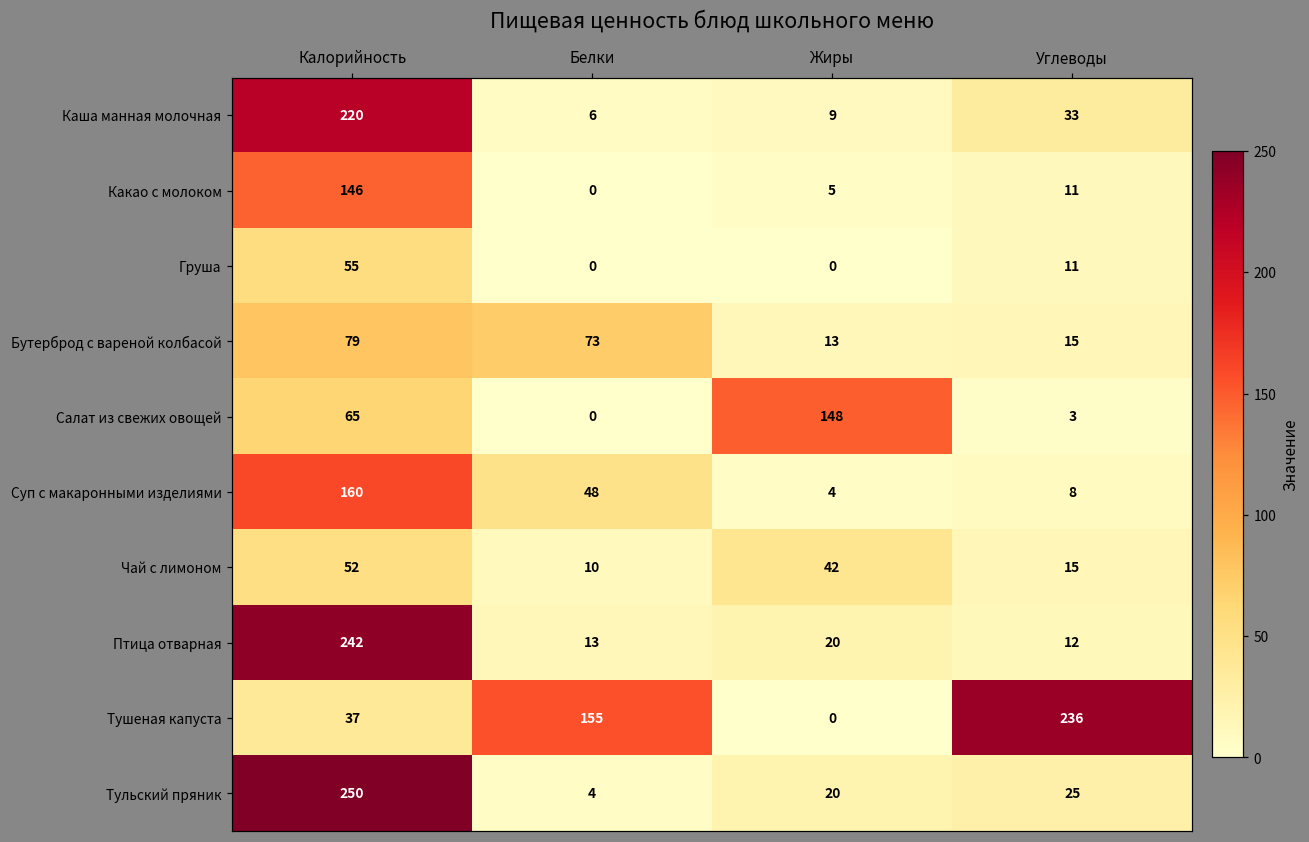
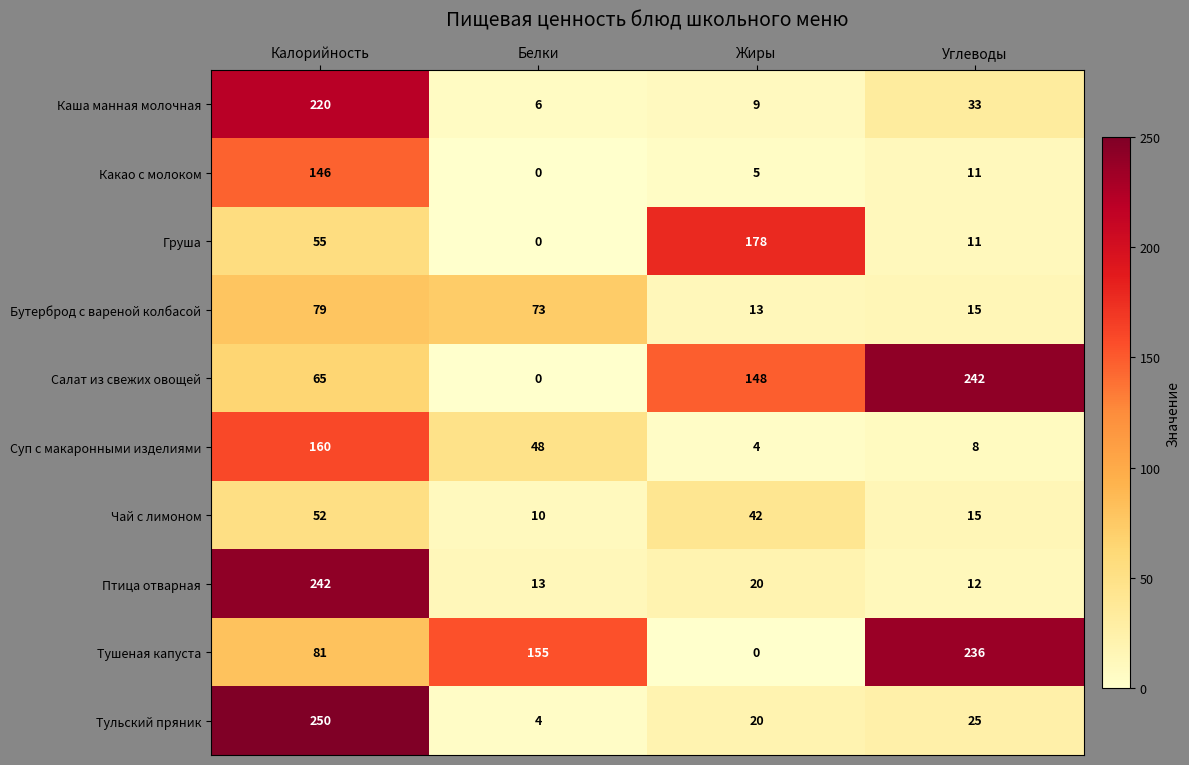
Груша, Жиры: 0 -> 178
Салат из свежих овощей, Углеводы: 3 -> 242
Тушеная капуста, Калорийность: 37 -> 81
